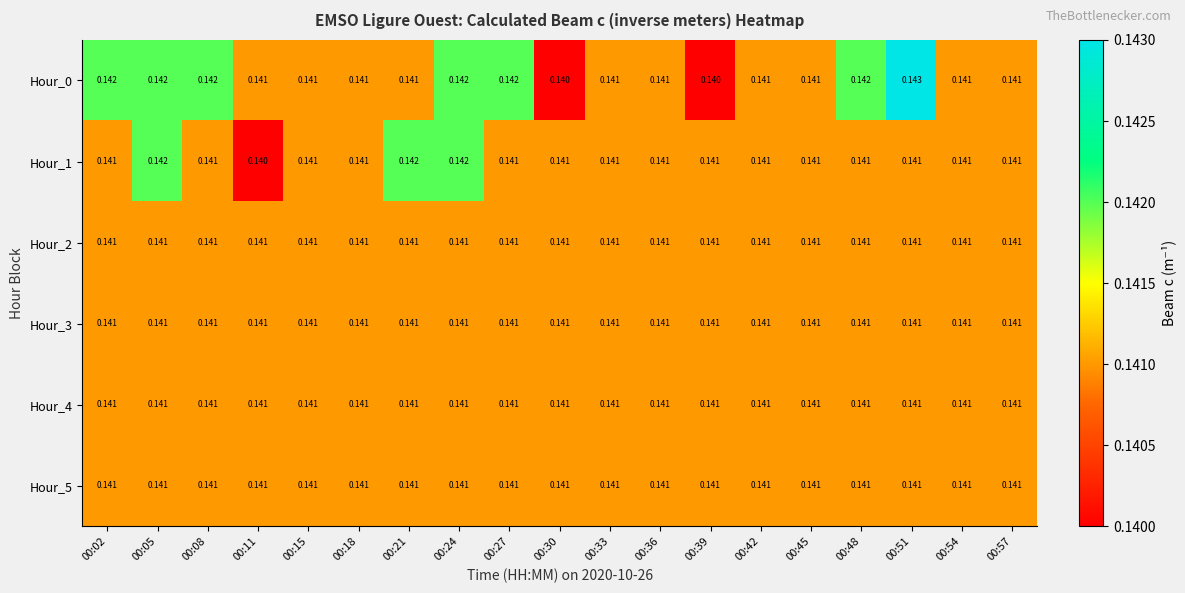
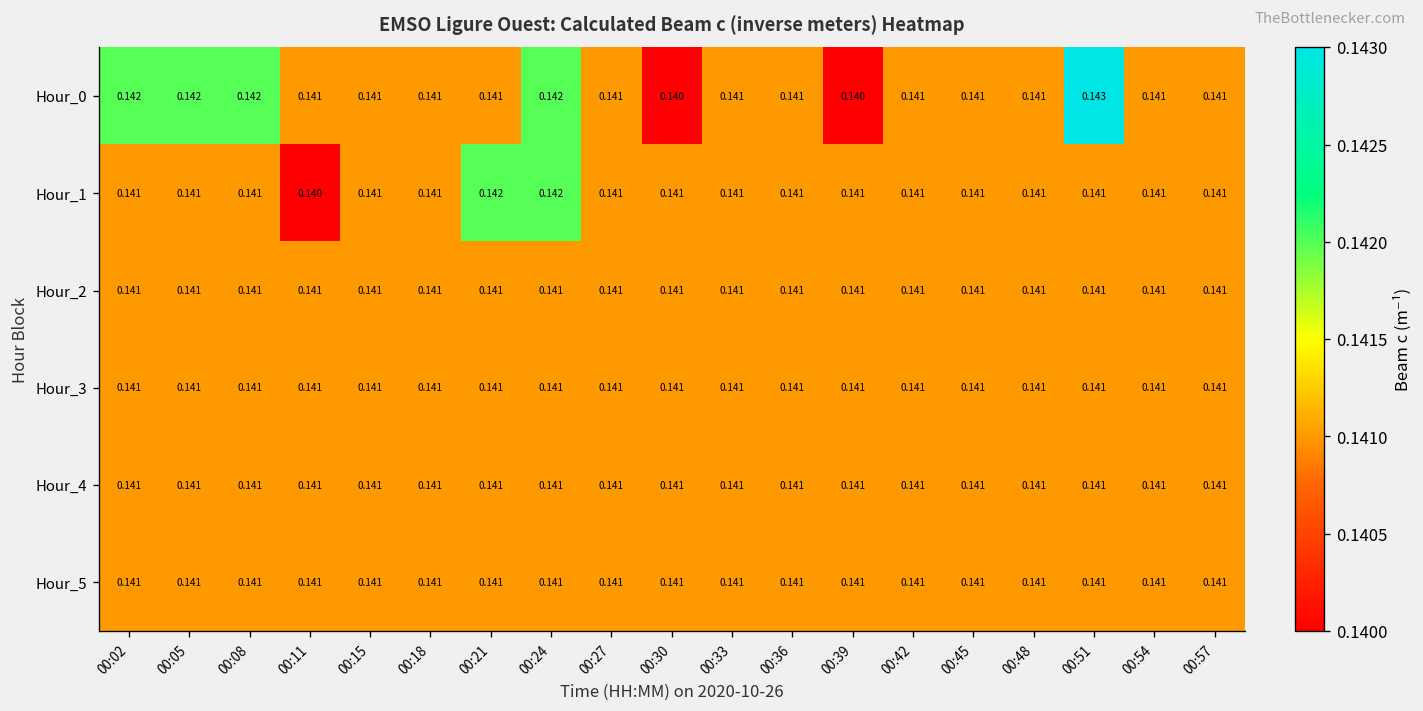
Hour_0, 00:27: 0.142 -> 0.141
Hour_0, 00:48: 0.142 -> 0.141
Hour_1, 00:05: 0.142 -> 0.141
